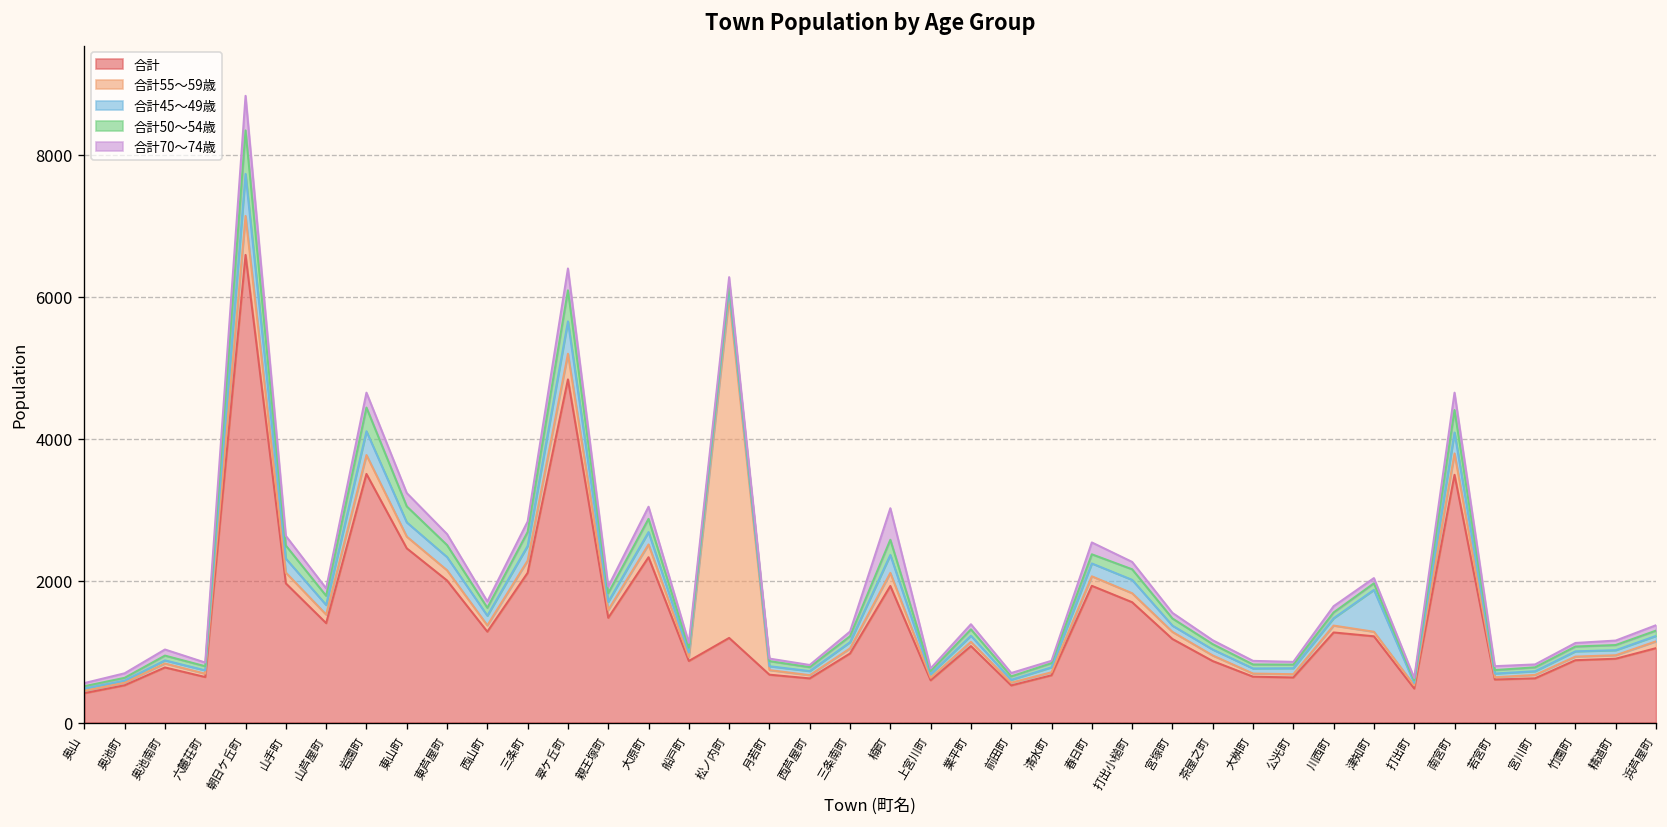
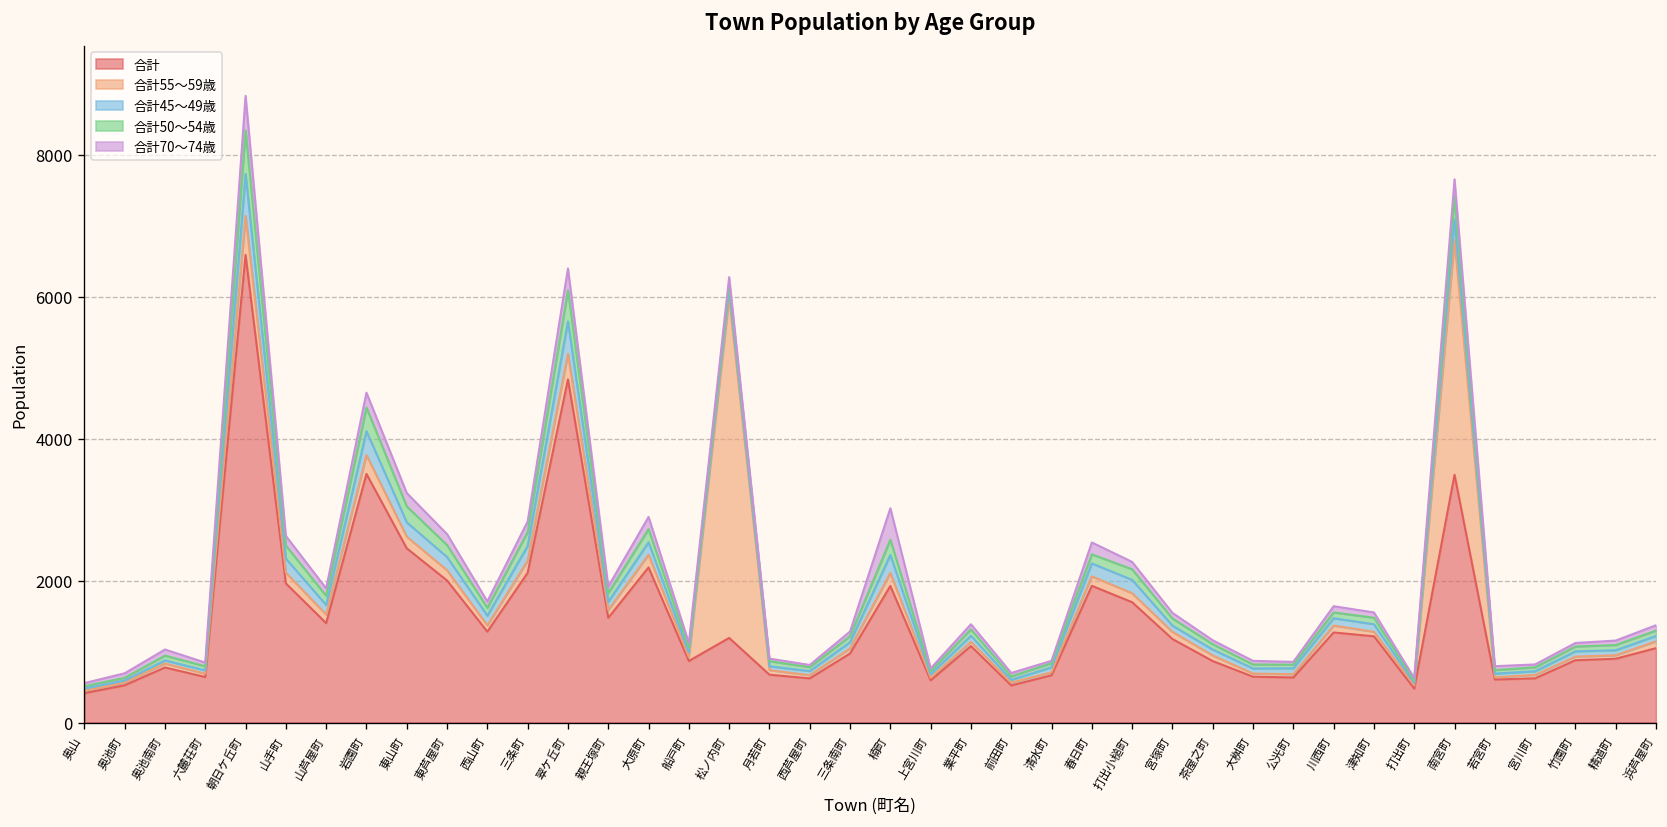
合計, 大原町: 2300 -> 2200
合計45～49歳, 津知町: 600 -> 100
合計55～59歳, 南宮町: 300 -> 3300
